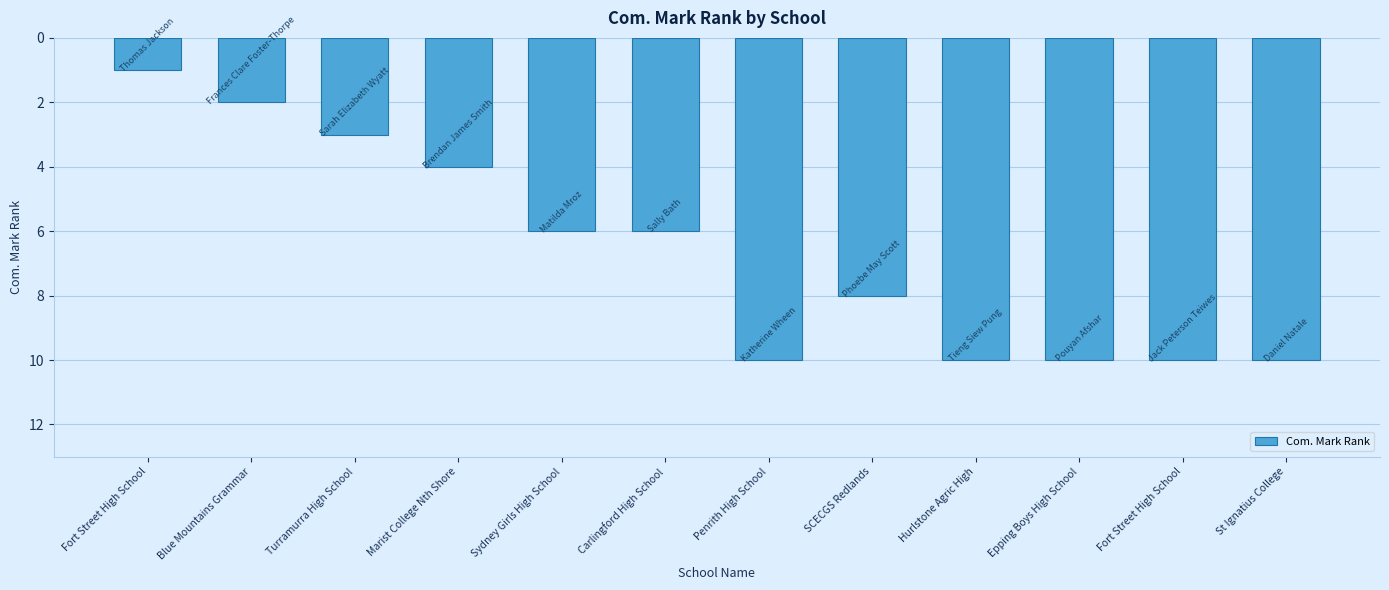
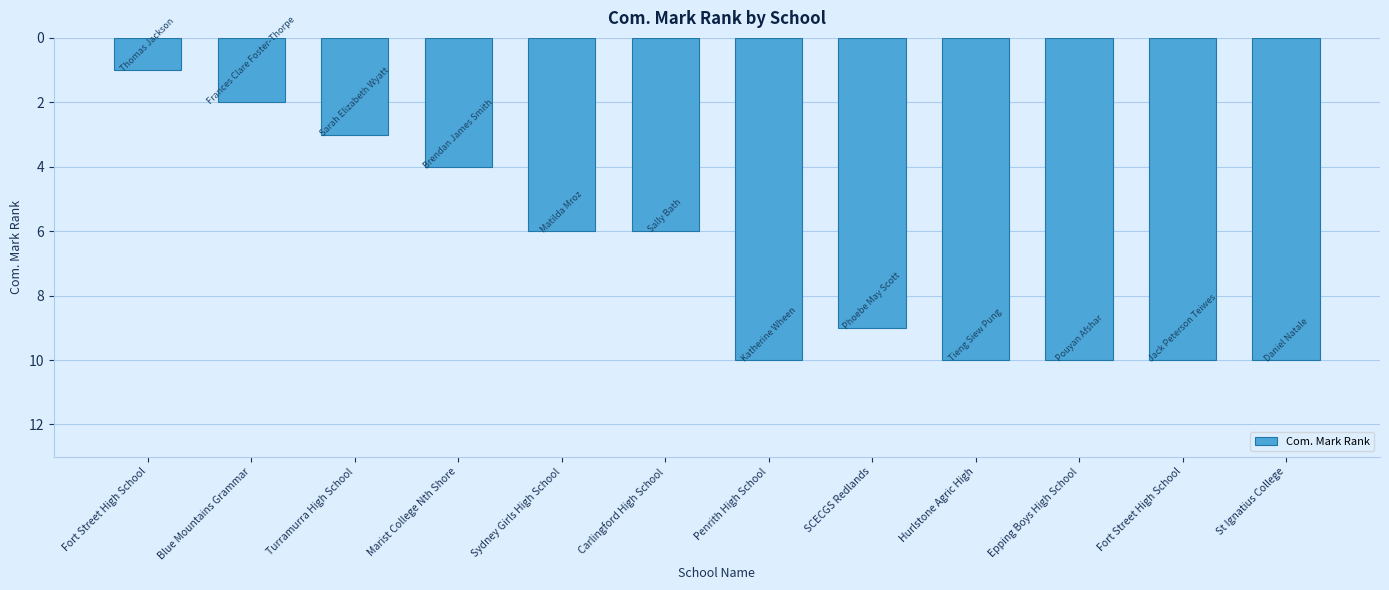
SCECGS Redlands: 8 -> 9
